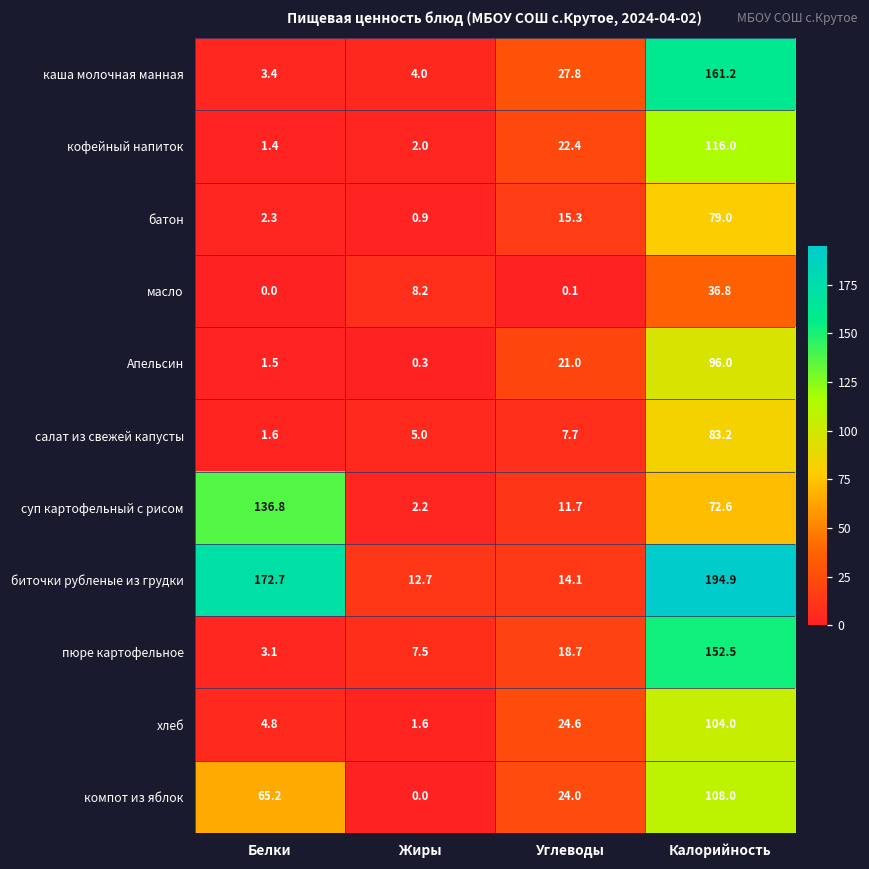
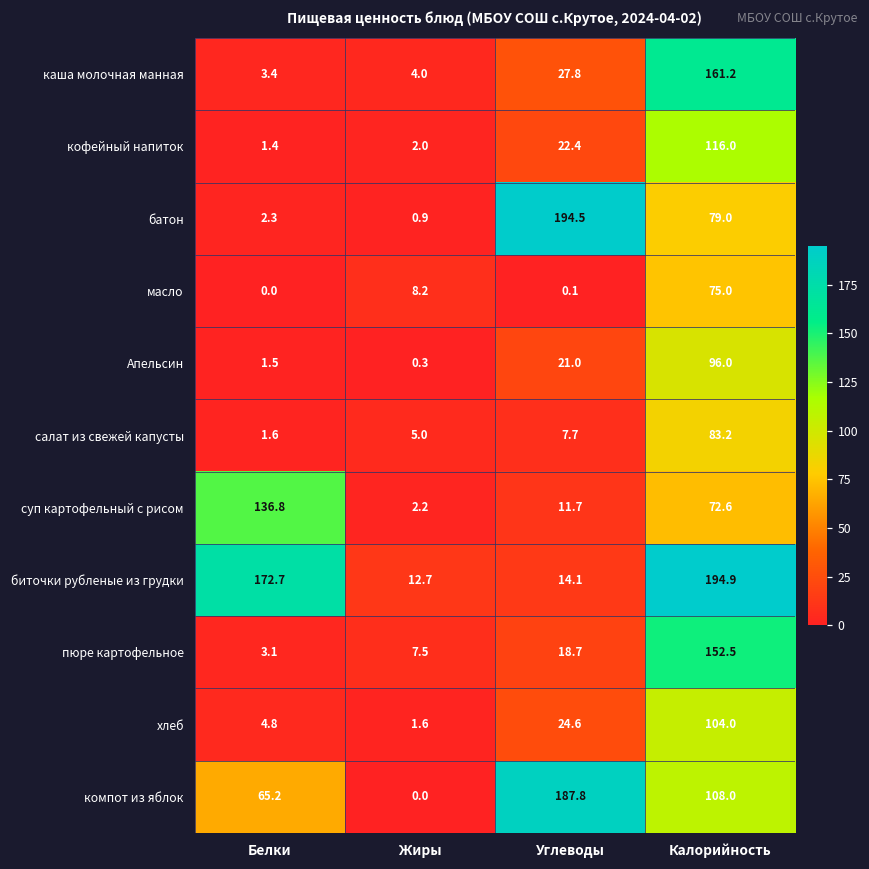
батон, Углеводы: 15.3 -> 194.5
масло, Калорийность: 36.8 -> 75.0
компот из яблок, Углеводы: 24.0 -> 187.8
